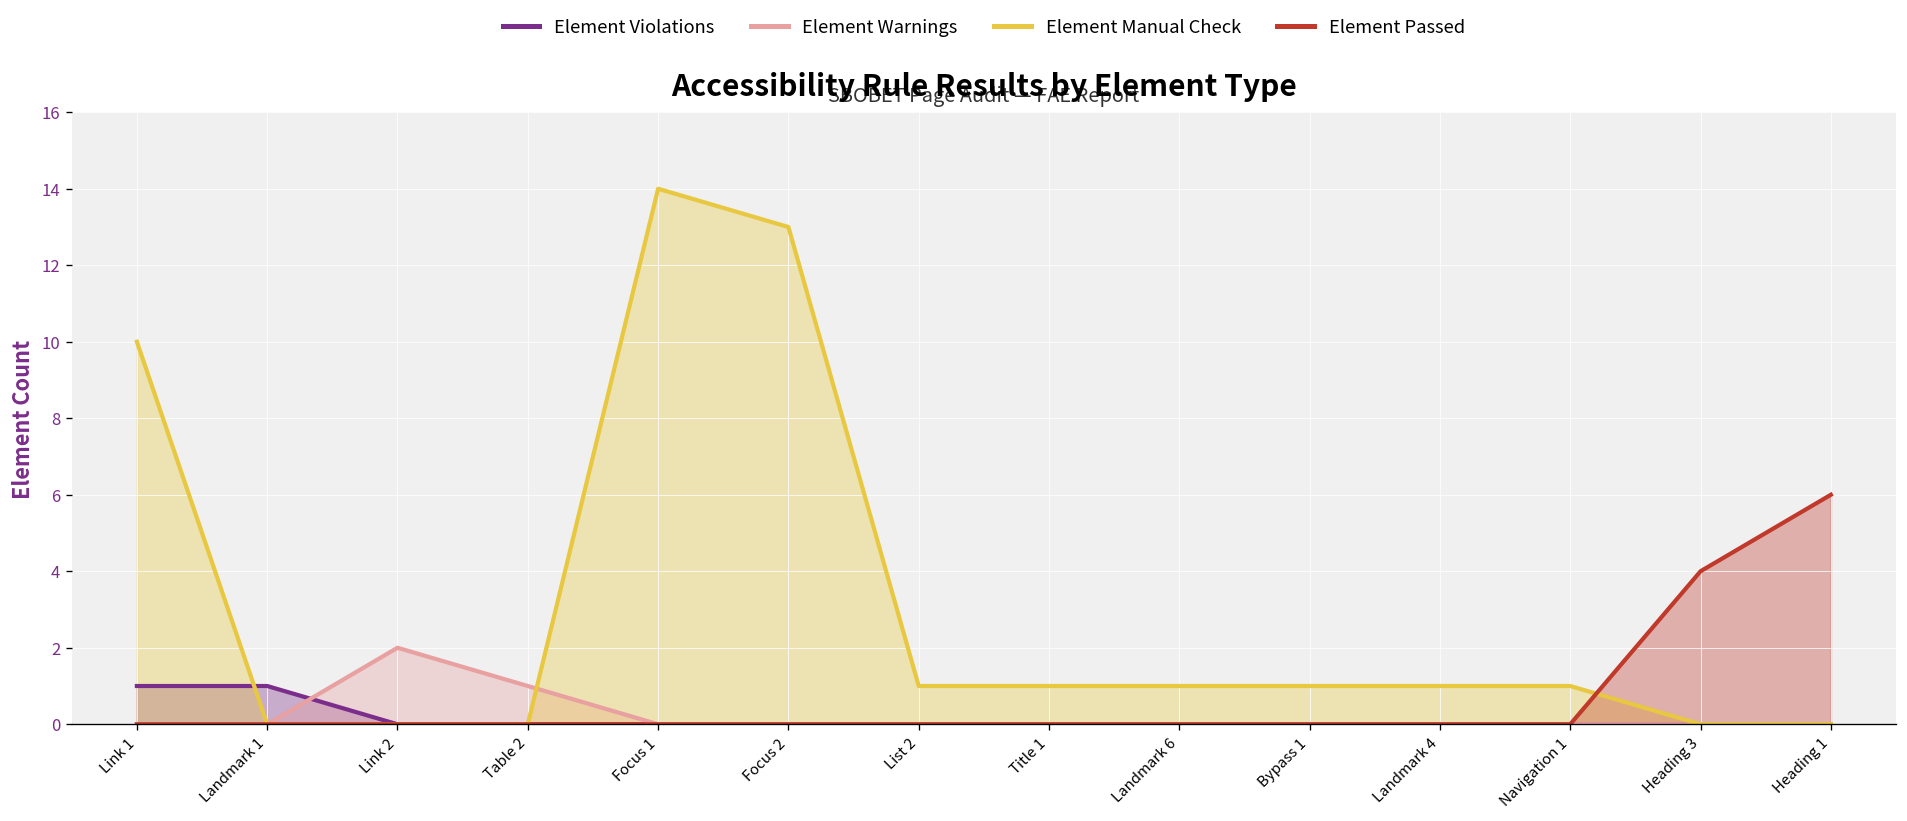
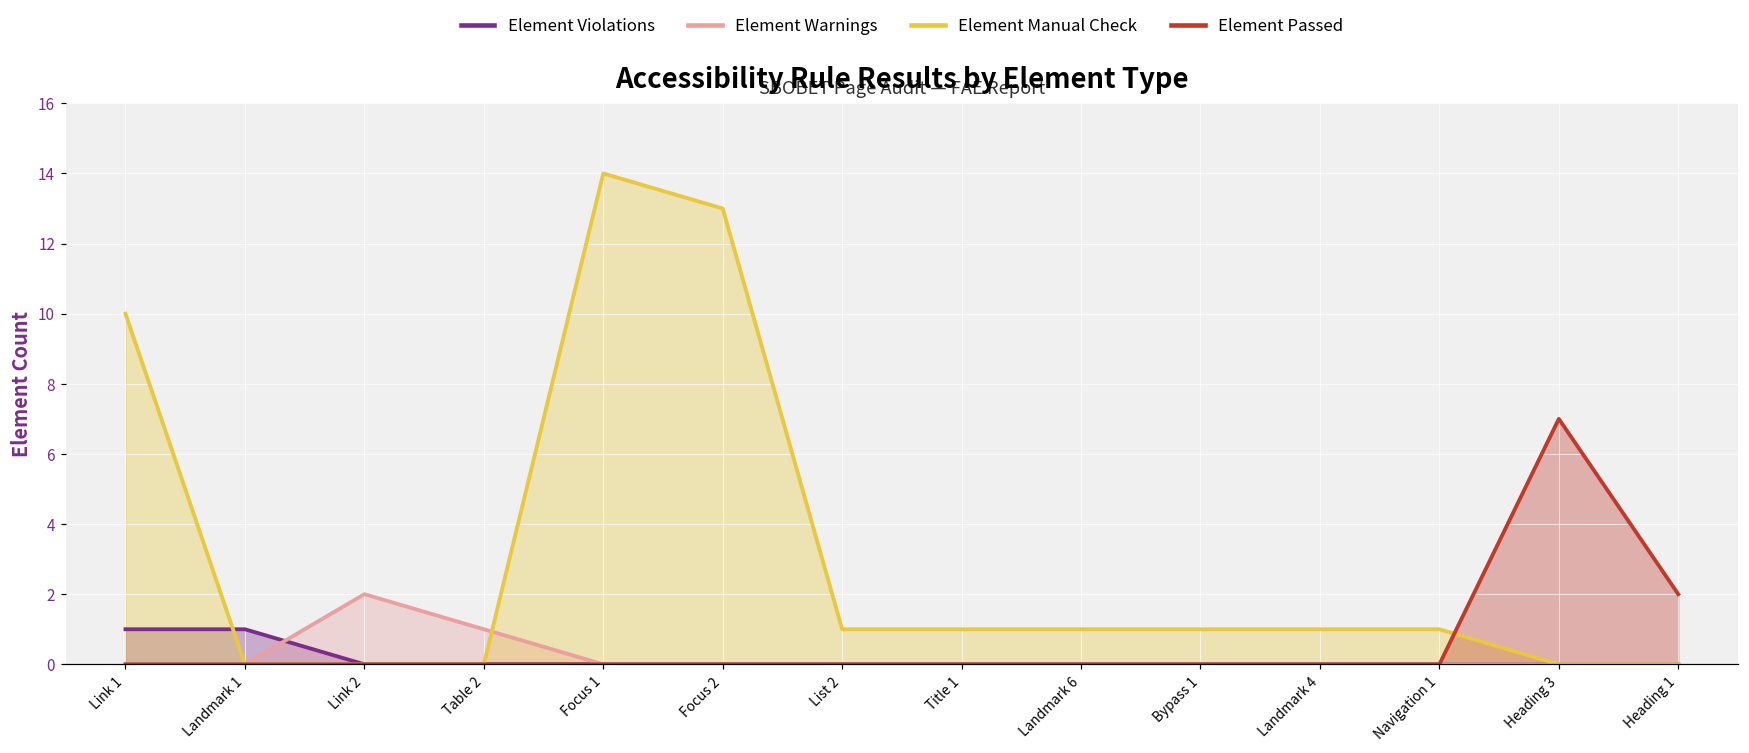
Element Passed, Heading 3: 4 -> 7
Element Passed, Heading 1: 6 -> 2
